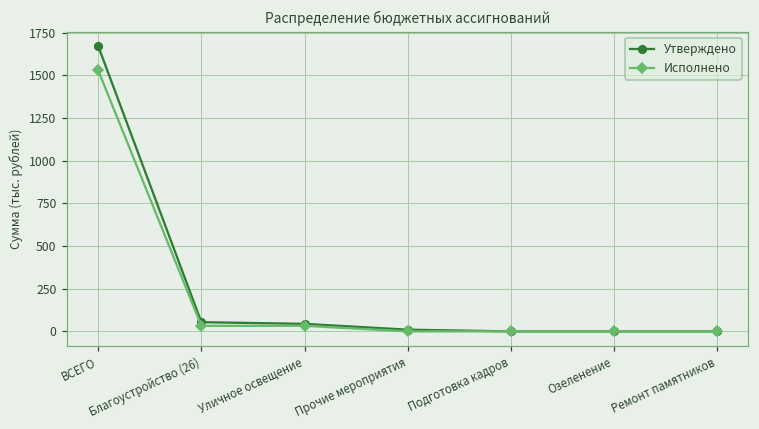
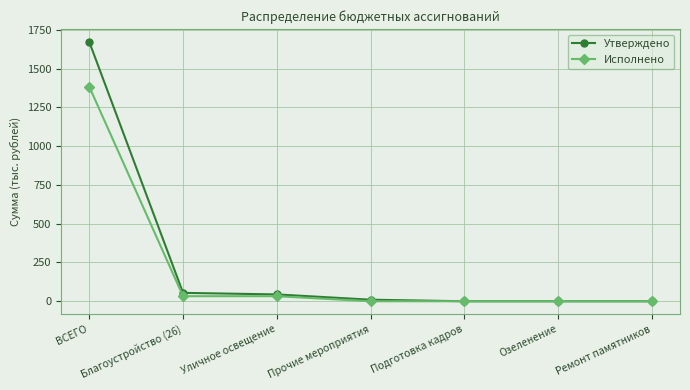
Исполнено, ВСЕГО: 1530 -> 1380
